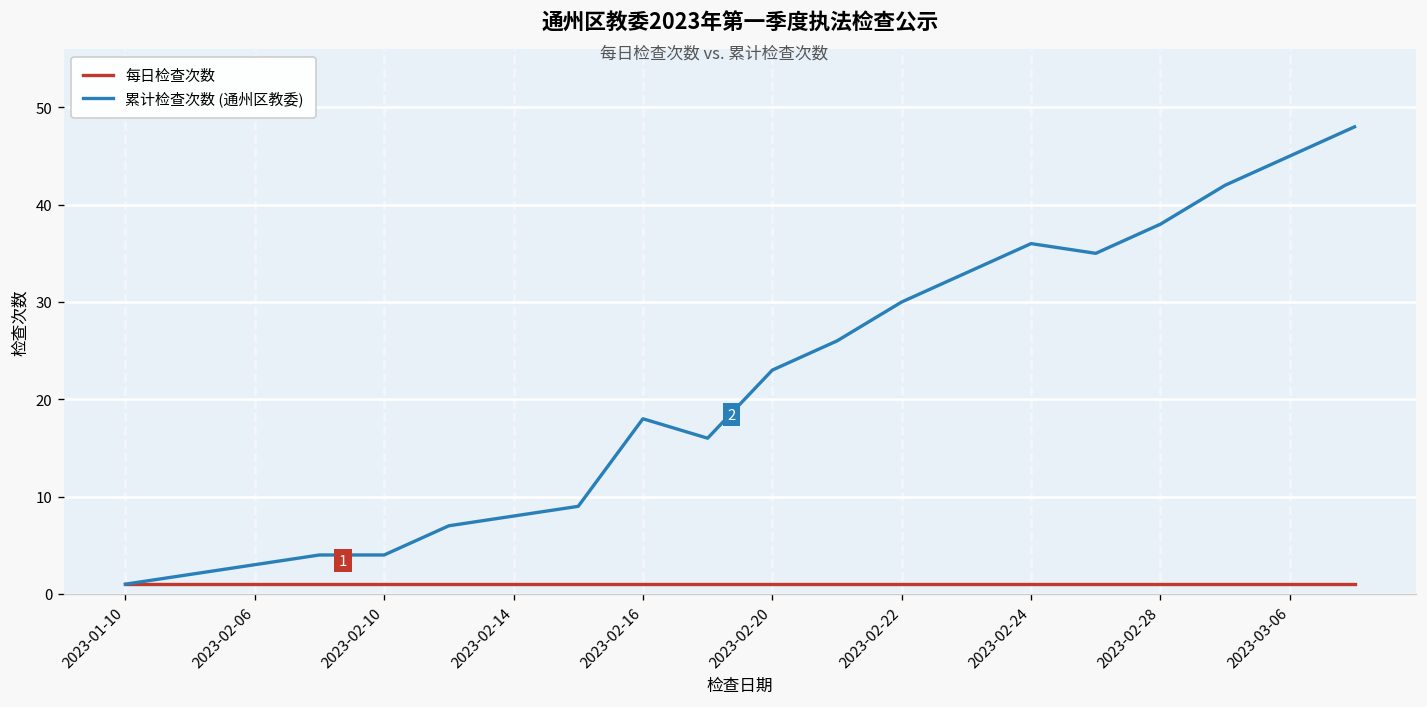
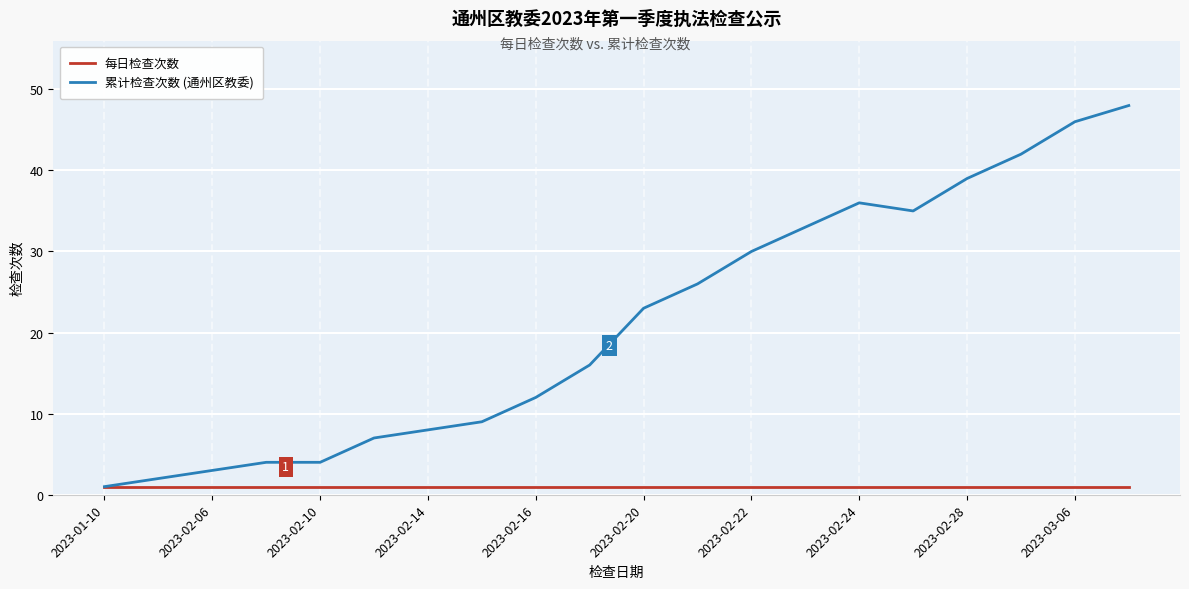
累计检查次数 (通州区教委), 2023-02-16: 18 -> 12
累计检查次数 (通州区教委), 2023-02-28: 38 -> 39
累计检查次数 (通州区教委), 2023-03-06: 45 -> 46
